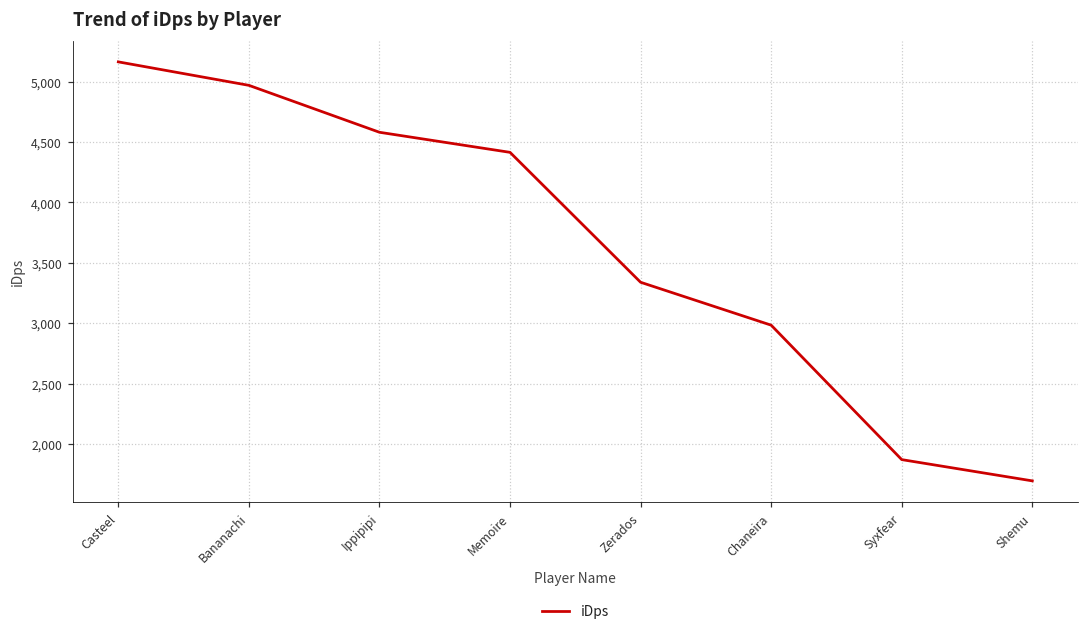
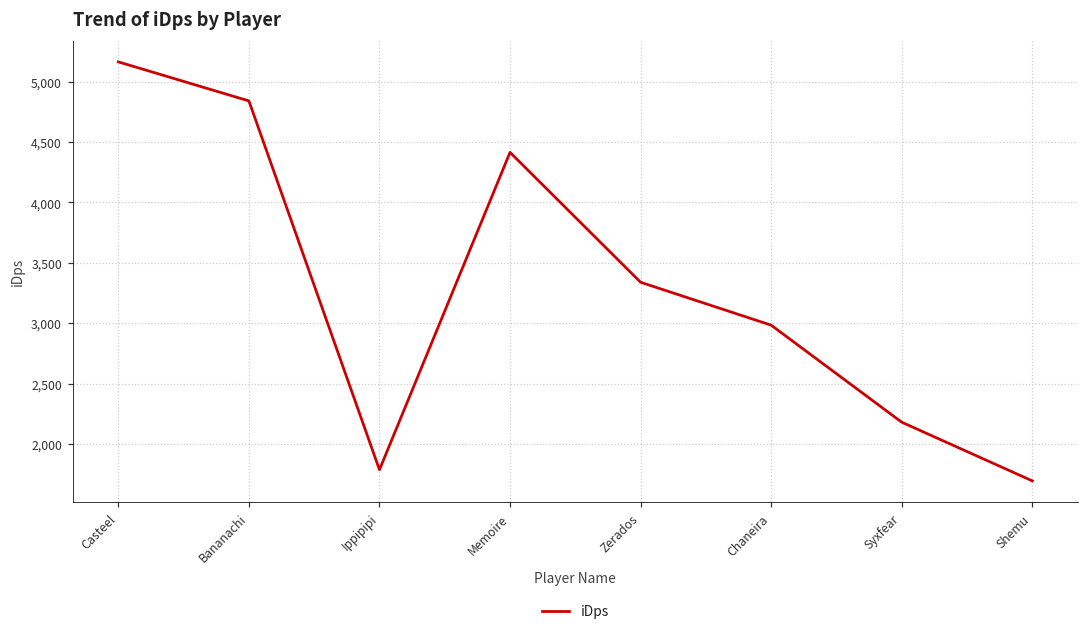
Bananachi: 4,970 -> 4,840
Ippipipi: 4,580 -> 1,790
Syxfear: 1,870 -> 2,180
